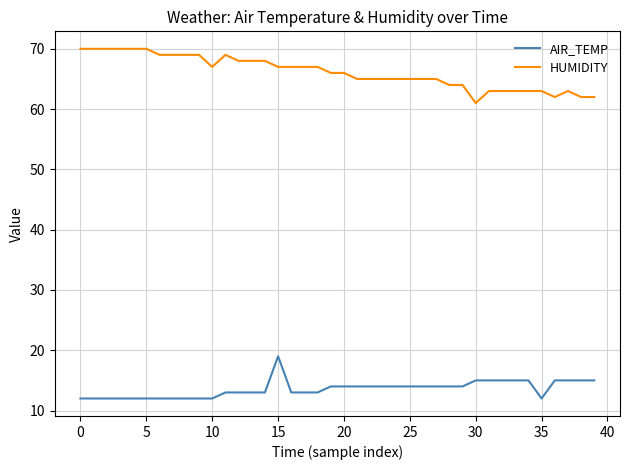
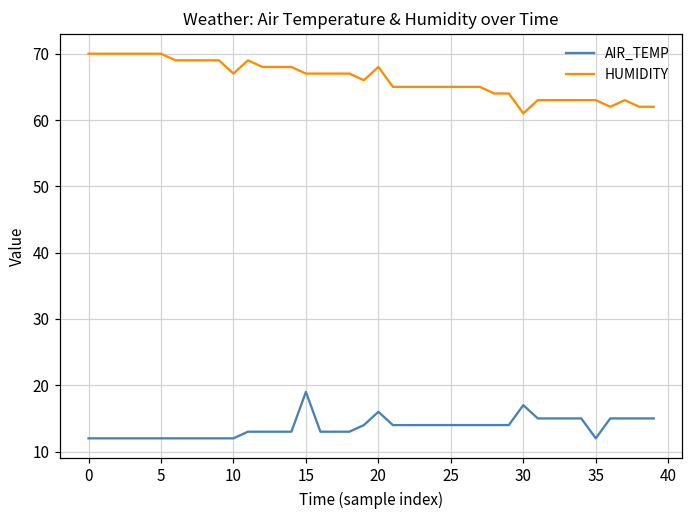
AIR_TEMP, 20: 14 -> 16
HUMIDITY, 20: 66 -> 68
AIR_TEMP, 30: 15 -> 17
